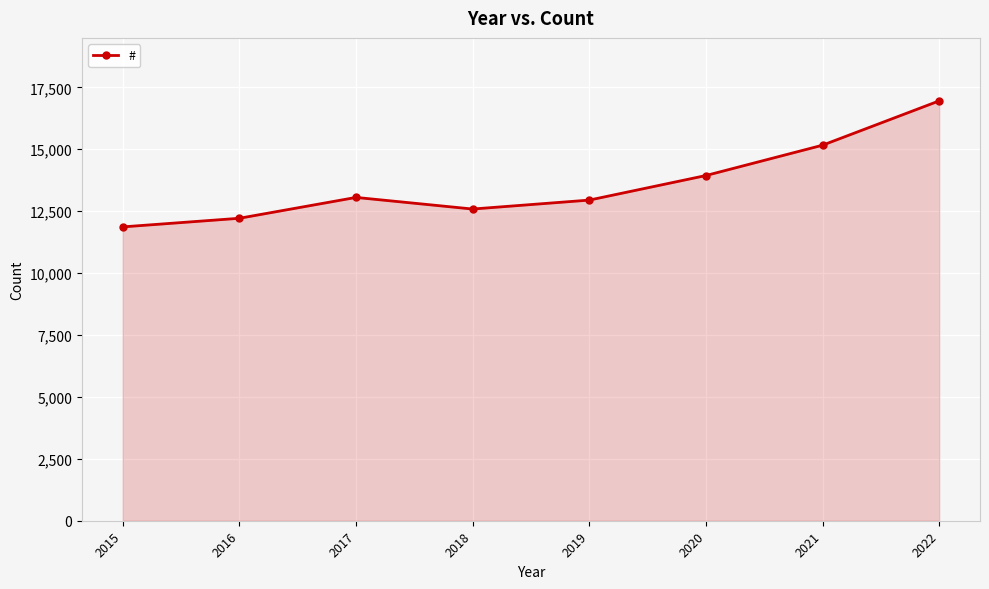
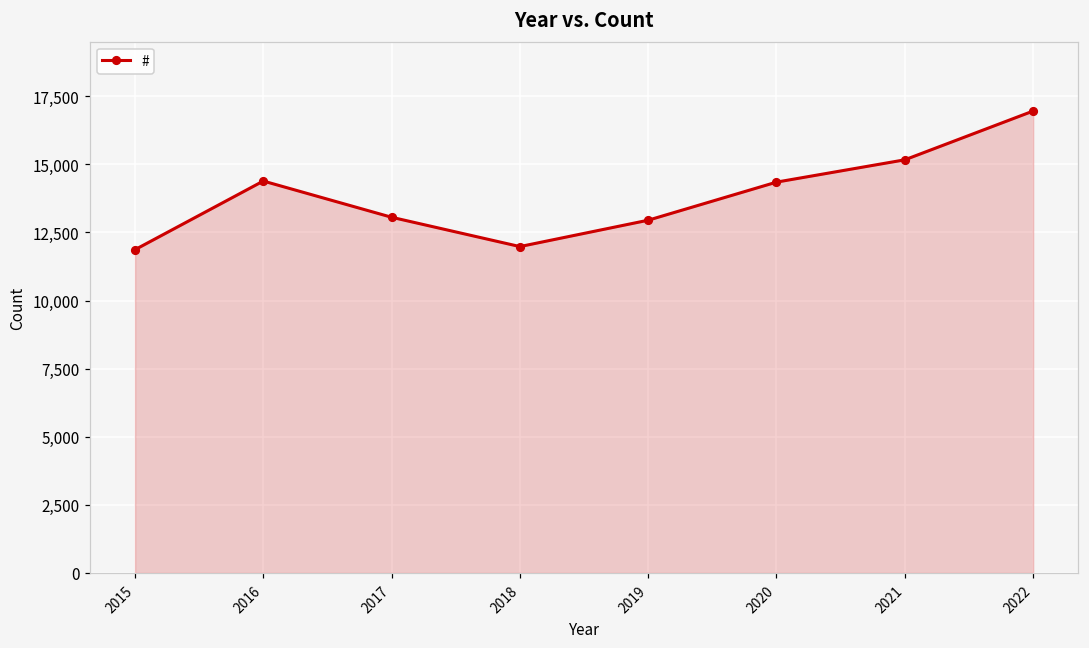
2016: 12,200 -> 14,400
2018: 12,600 -> 12,000
2020: 13,900 -> 14,300
